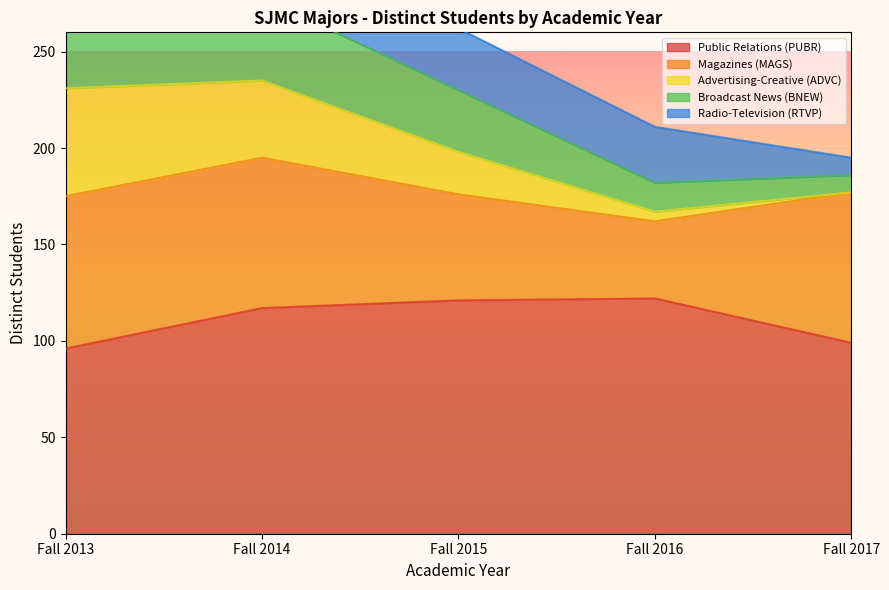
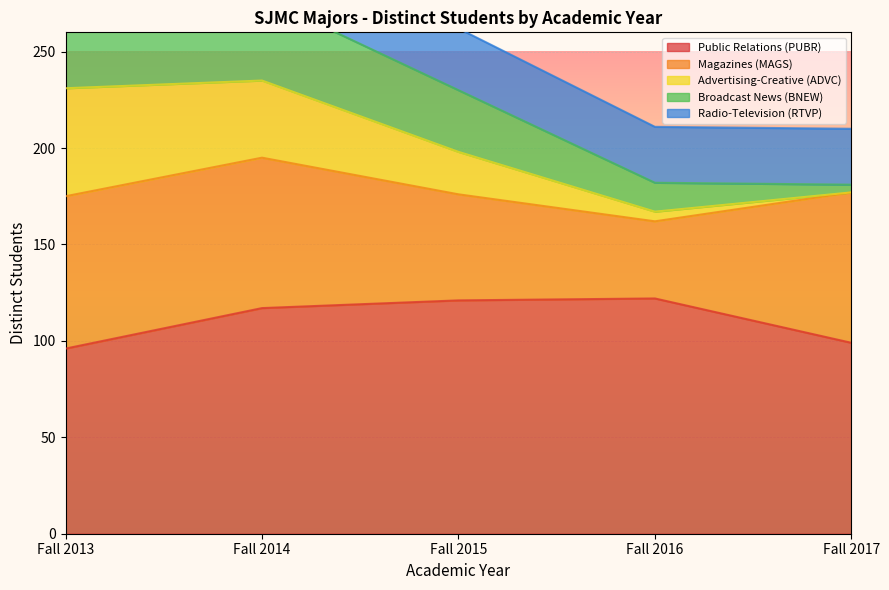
Broadcast News (BNEW), Fall 2017: 9 -> 4
Radio-Television (RTVP), Fall 2017: 9 -> 29
